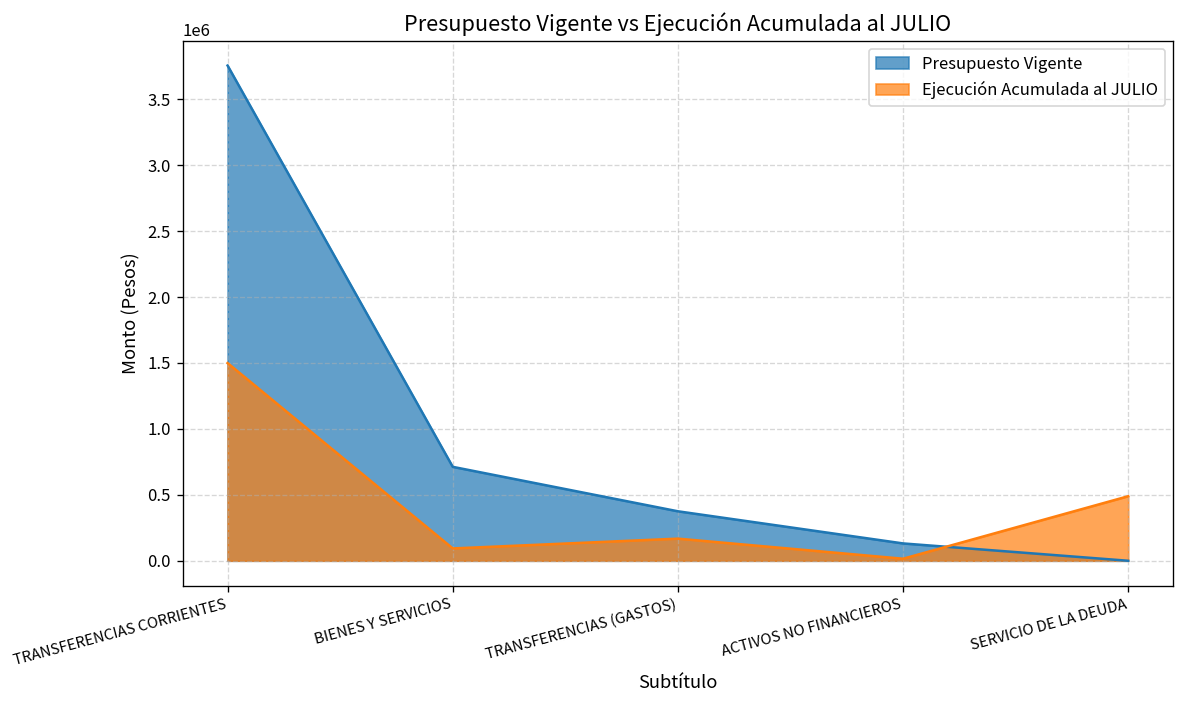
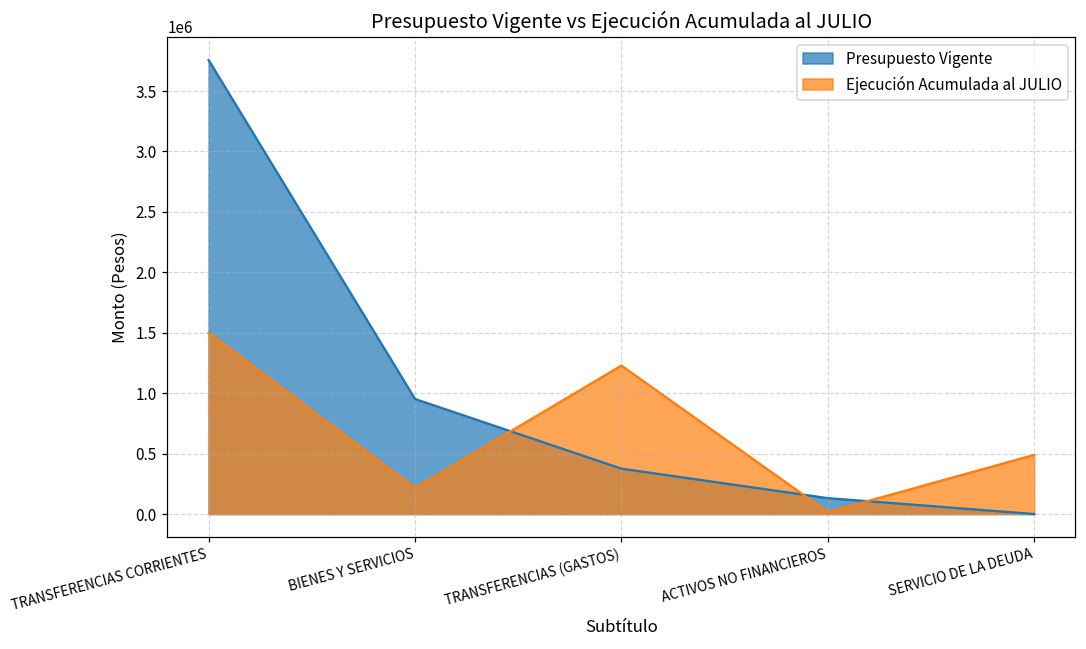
Presupuesto Vigente, BIENES Y SERVICIOS: 710000 -> 950000
Ejecución Acumulada al JULIO, BIENES Y SERVICIOS: 90000 -> 210000
Ejecución Acumulada al JULIO, TRANSFERENCIAS (GASTOS): 170000 -> 1230000
